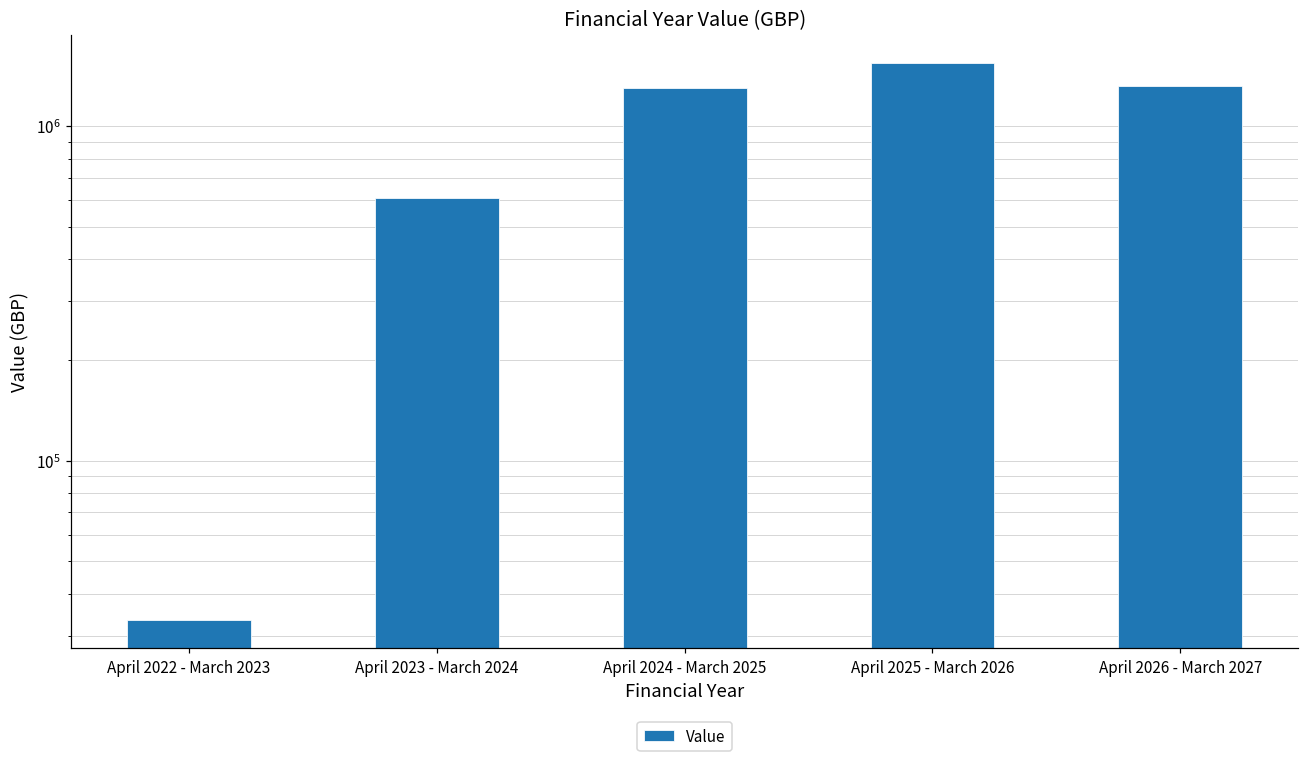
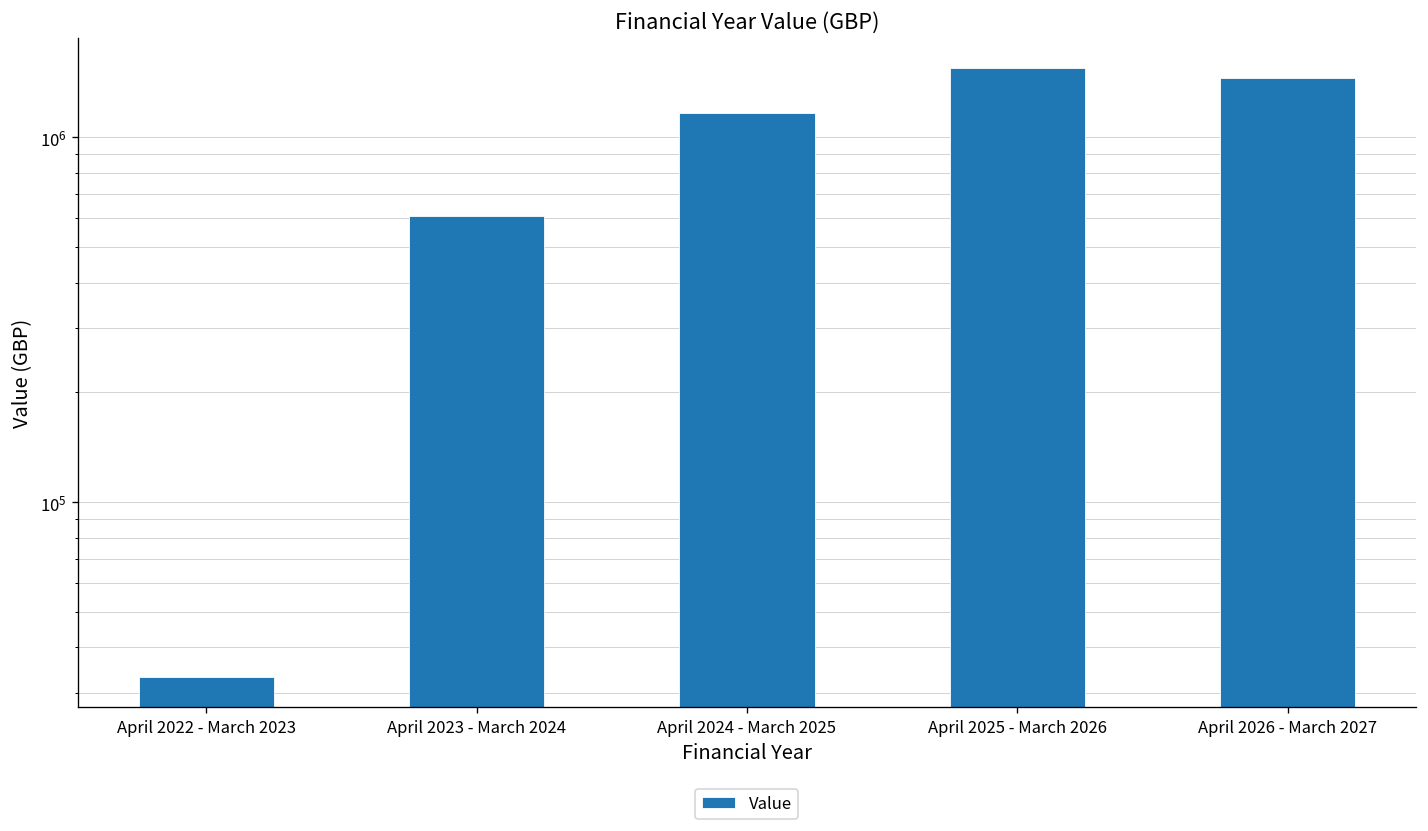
April 2024 - March 2025: 1300000 -> 1170000
April 2026 - March 2027: 1320000 -> 1500000
